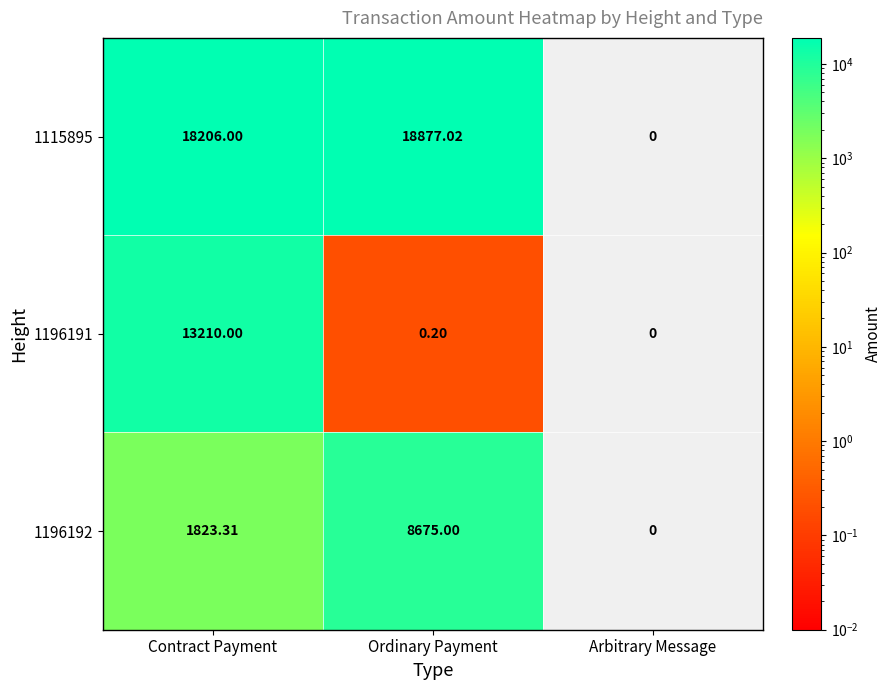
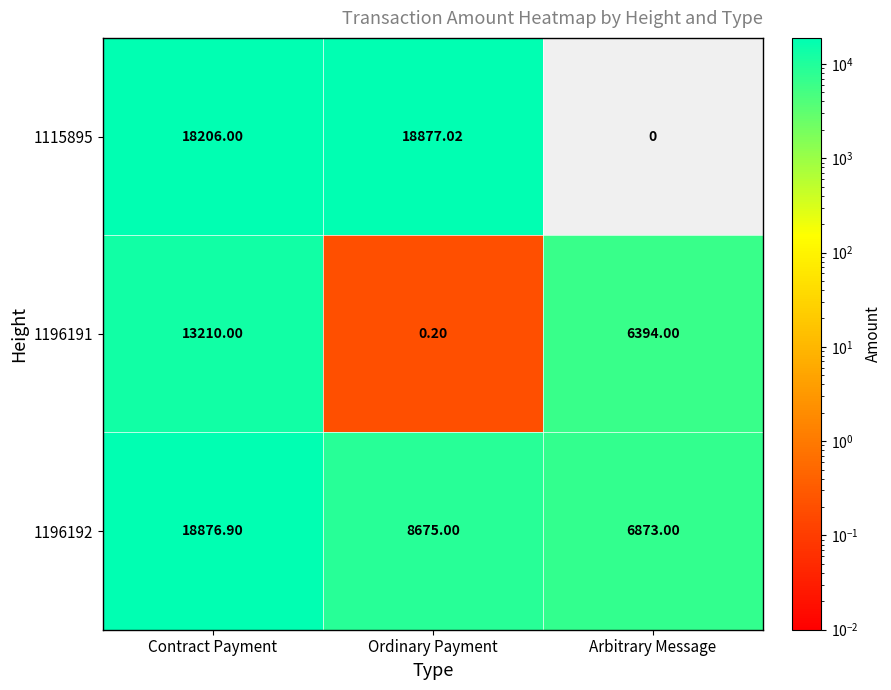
1196191, Arbitrary Message: 0 -> 6394.00
1196192, Contract Payment: 1823.31 -> 18876.90
1196192, Arbitrary Message: 0 -> 6873.00
